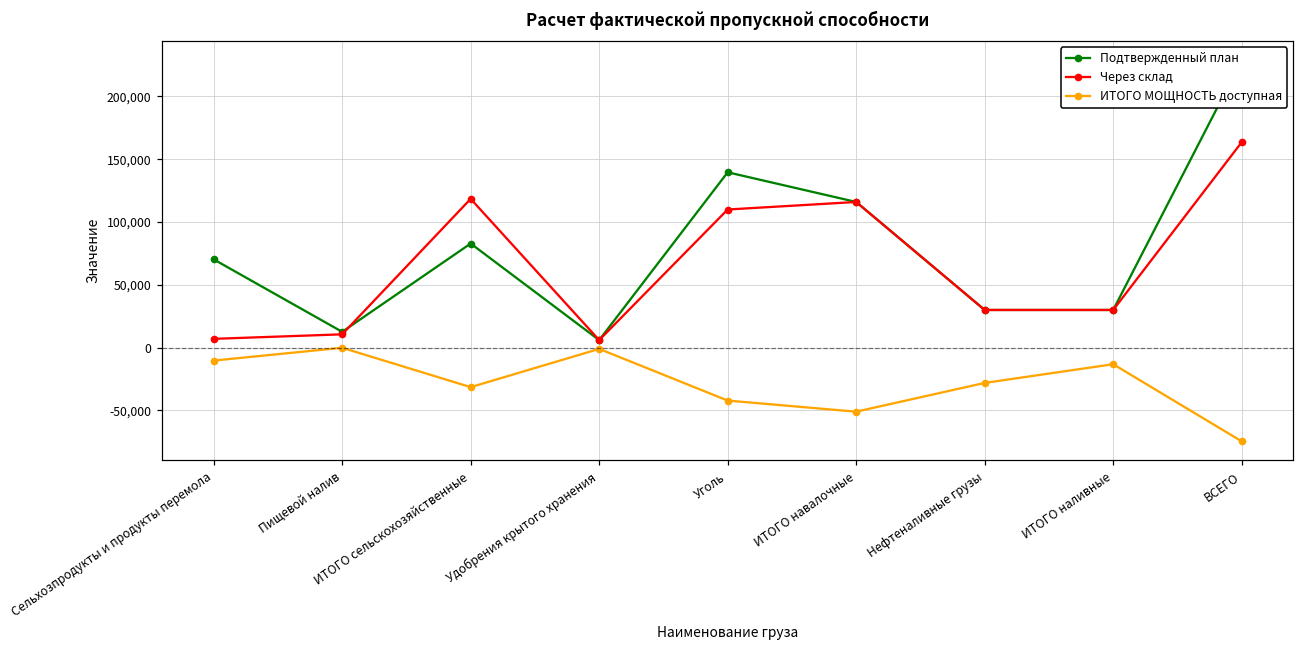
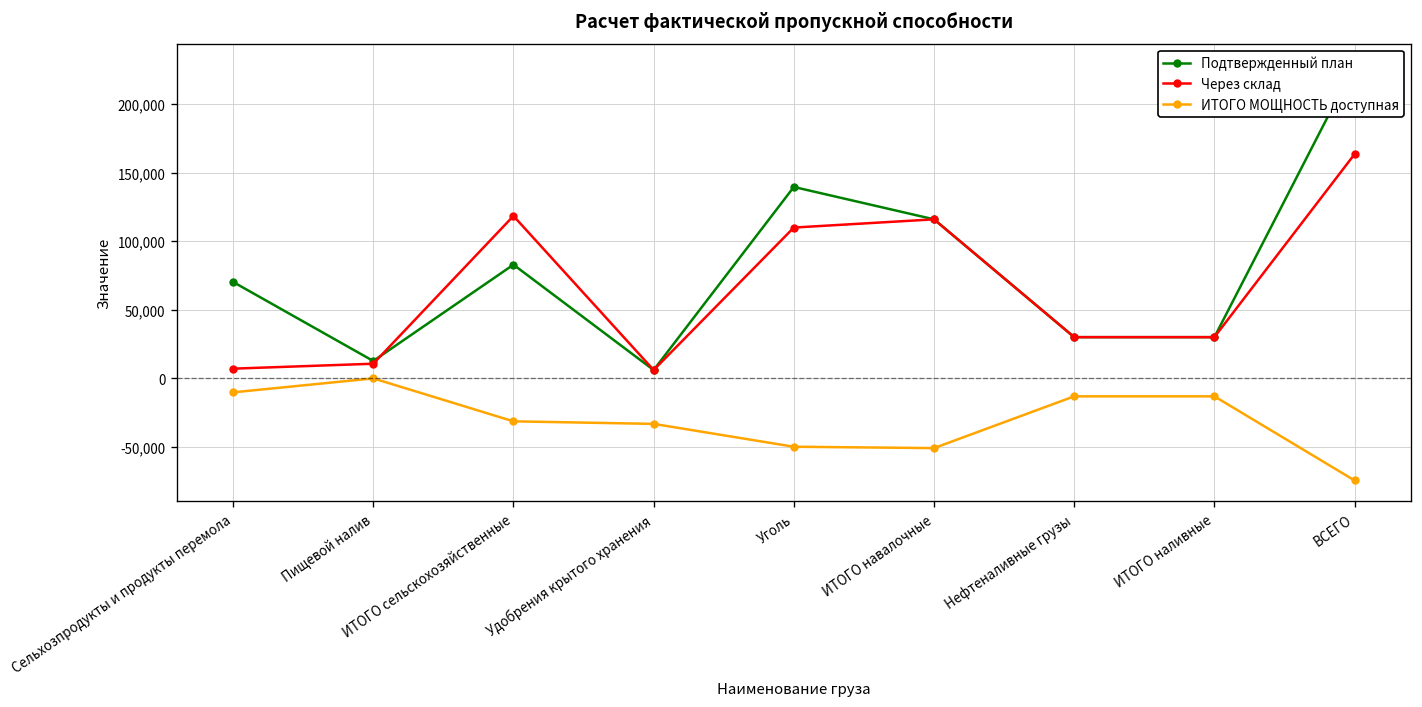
ИТОГО МОЩНОСТЬ доступная, Удобрения крытого хранения: -1,000 -> -33,000
ИТОГО МОЩНОСТЬ доступная, Уголь: -42,000 -> -50,000
ИТОГО МОЩНОСТЬ доступная, Нефтеналивные грузы: -28,000 -> -13,000
